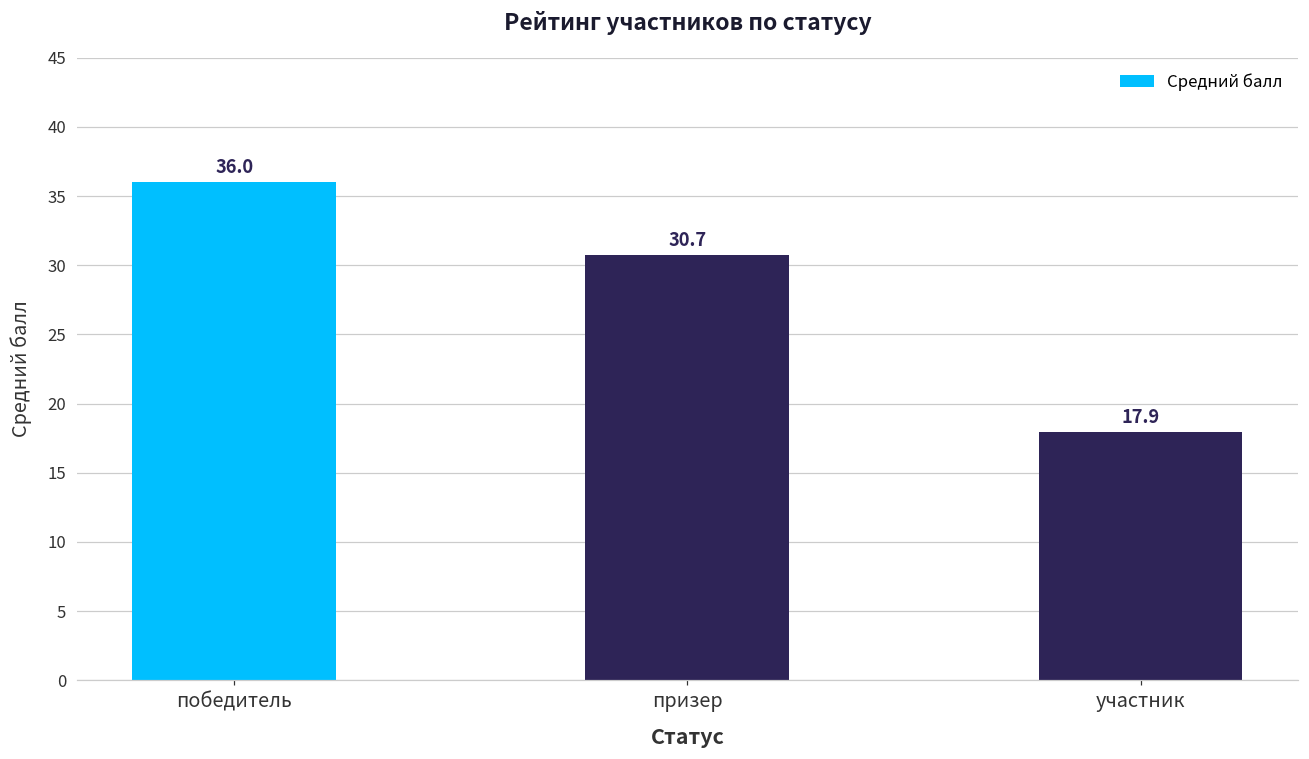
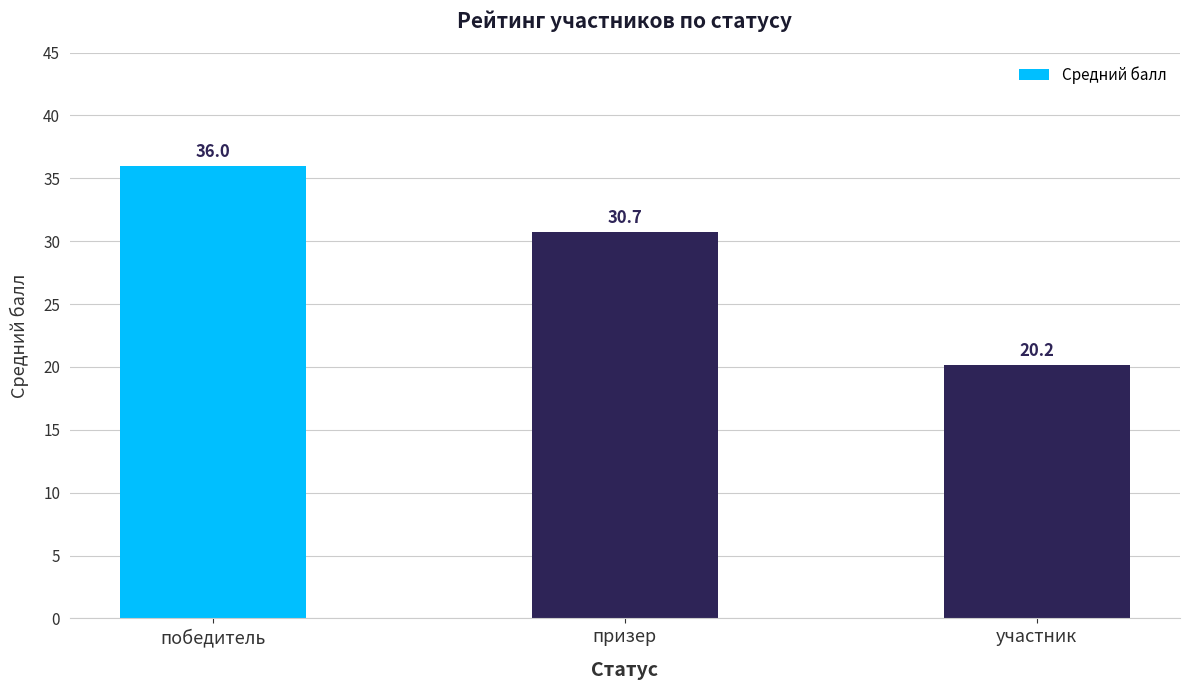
участник: 17.9 -> 20.2
